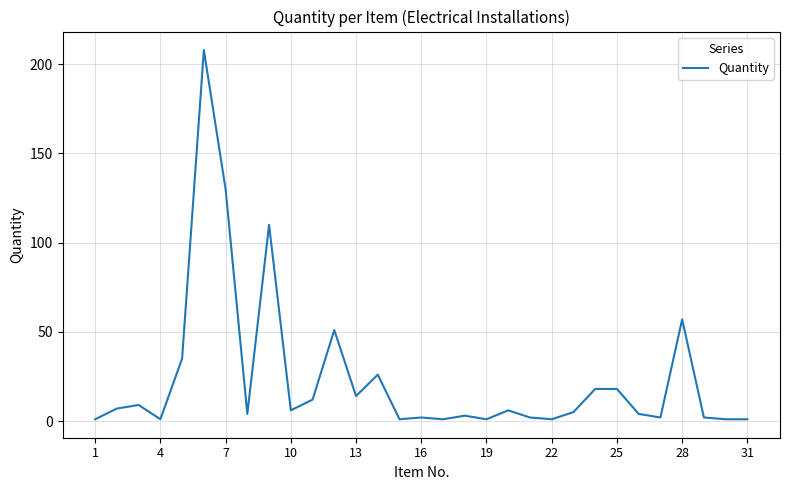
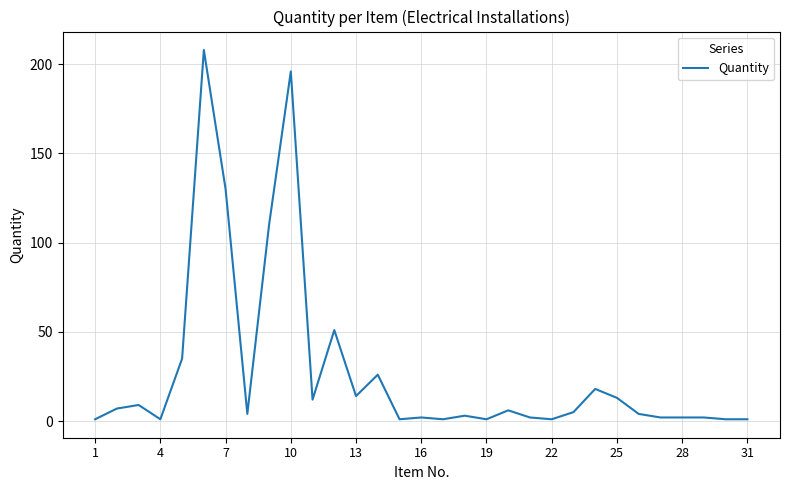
10: 6 -> 196
25: 18 -> 13
28: 57 -> 2
